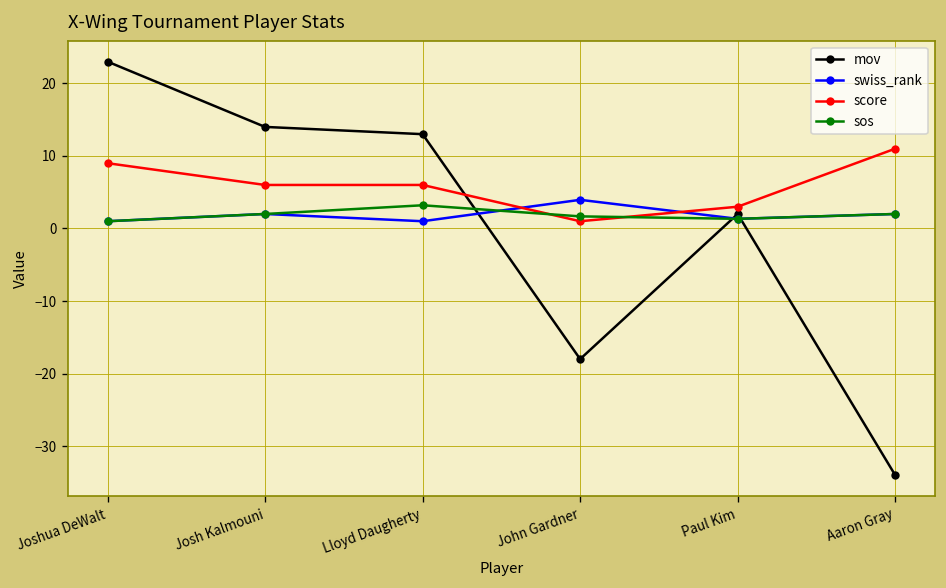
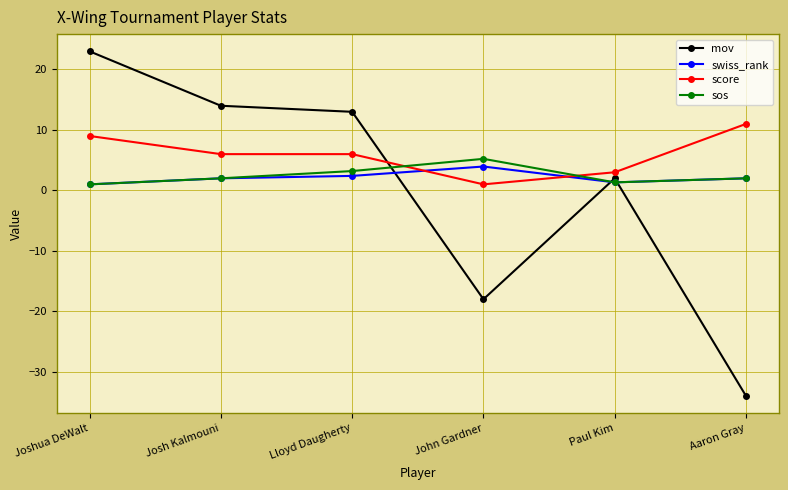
swiss_rank, Lloyd Daugherty: 1 -> 2
sos, John Gardner: 2 -> 5
